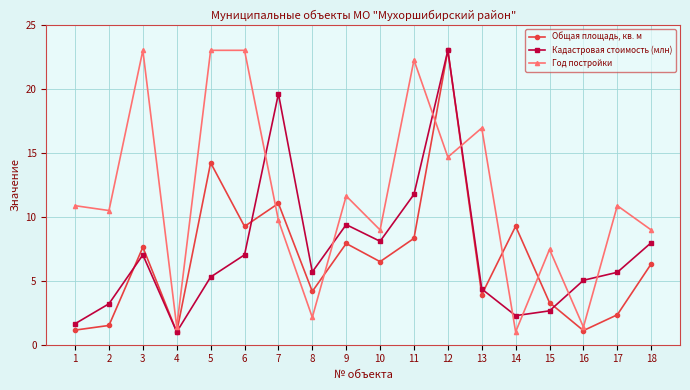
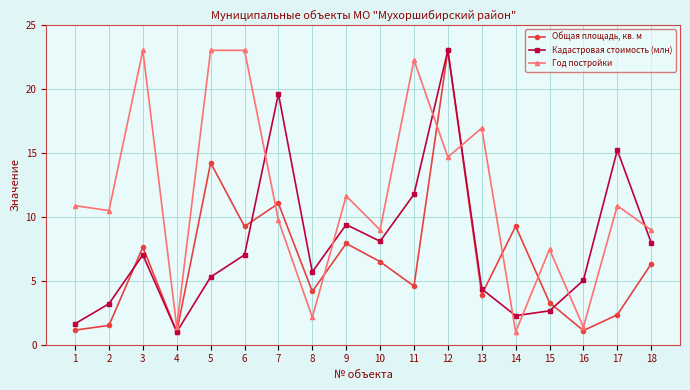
Общая площадь, кв. м, 11: 8.3 -> 4.6
Кадастровая стоимость (млн), 17: 5.7 -> 15.2
